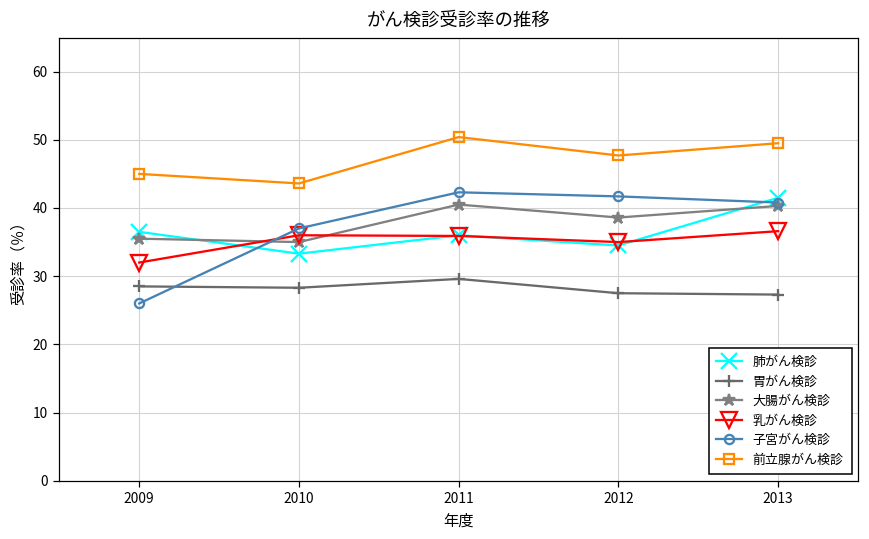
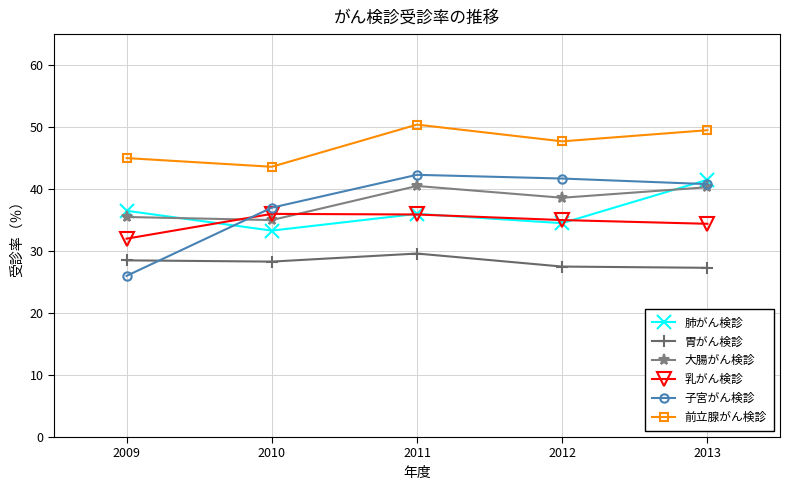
乳がん検診, 2013: 37 -> 34
